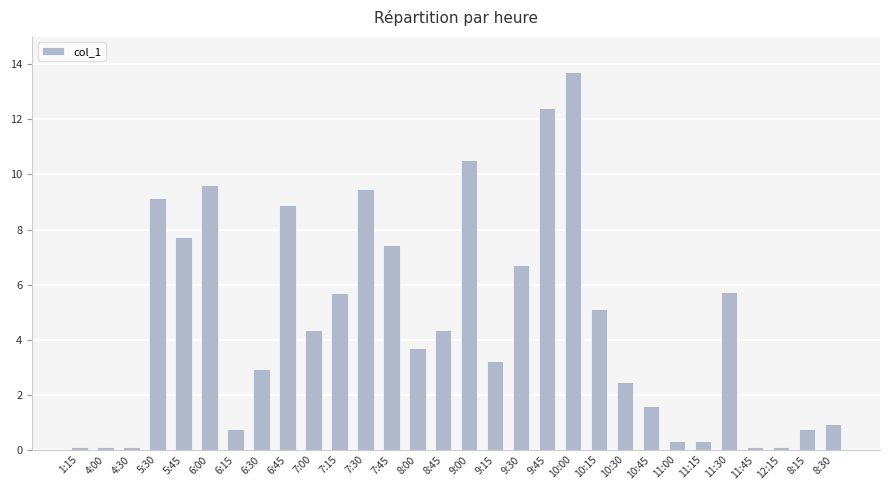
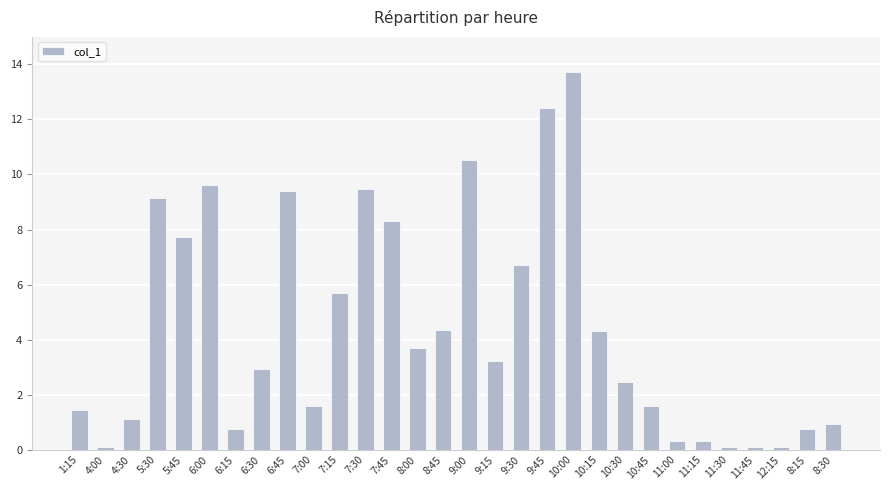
1:15: 0.1 -> 1.5
4:30: 0.1 -> 1.1
6:45: 8.9 -> 9.4
7:00: 4.3 -> 1.6
7:45: 7.4 -> 8.3
10:15: 5.1 -> 4.3
11:30: 5.7 -> 0.1
